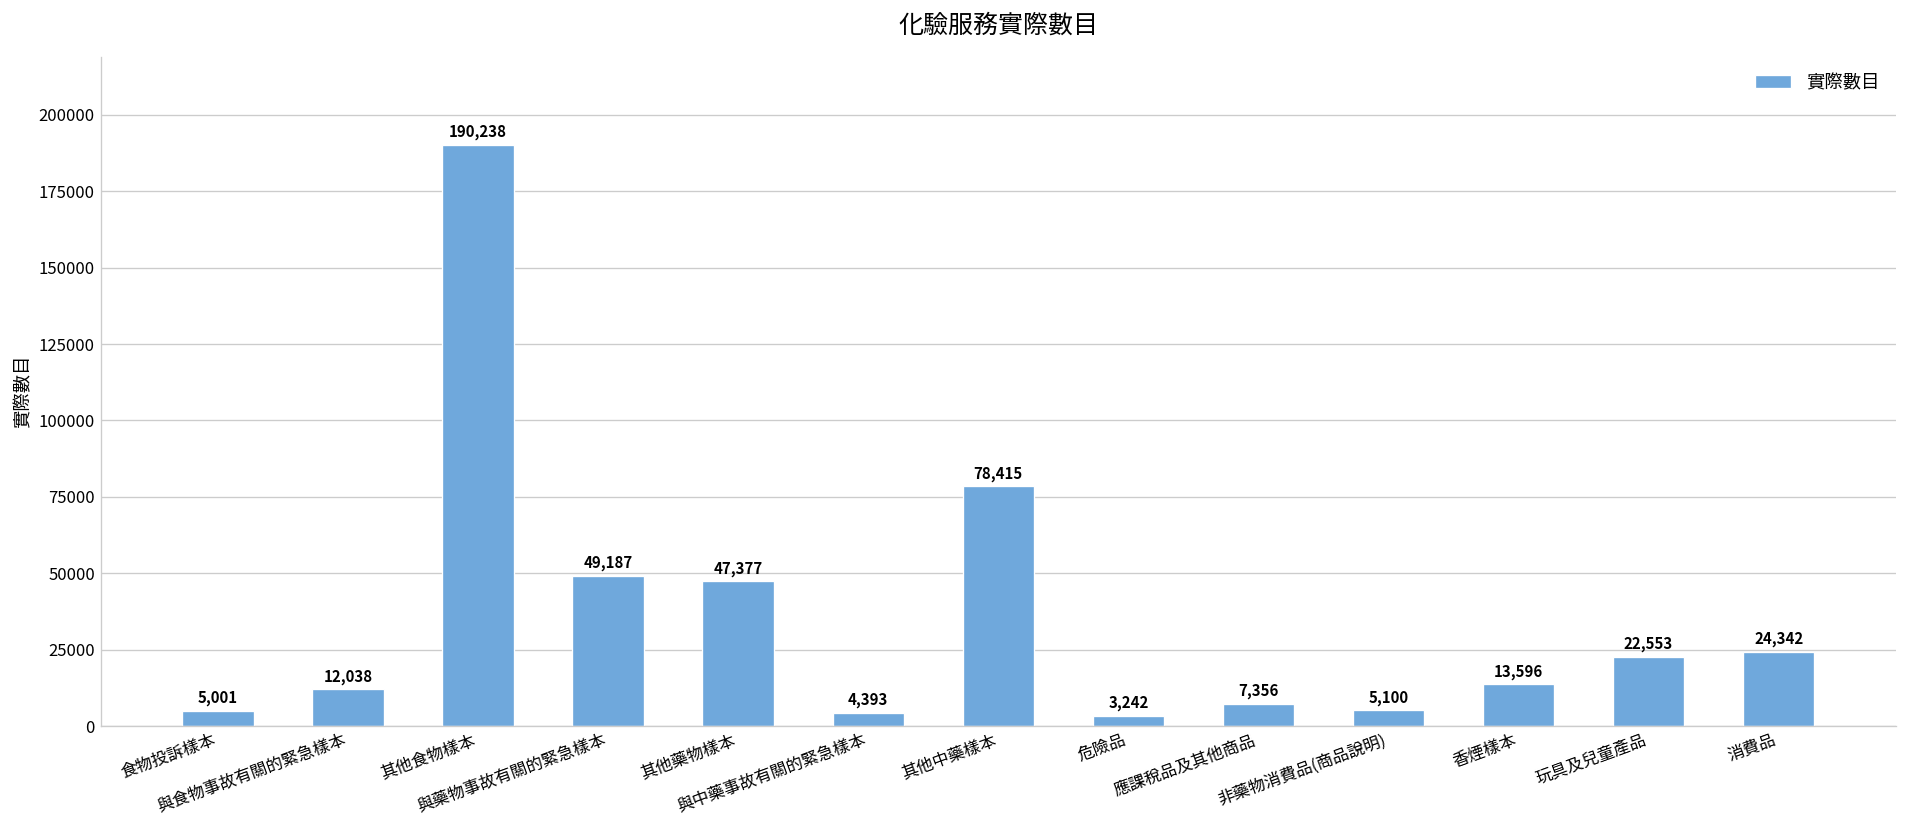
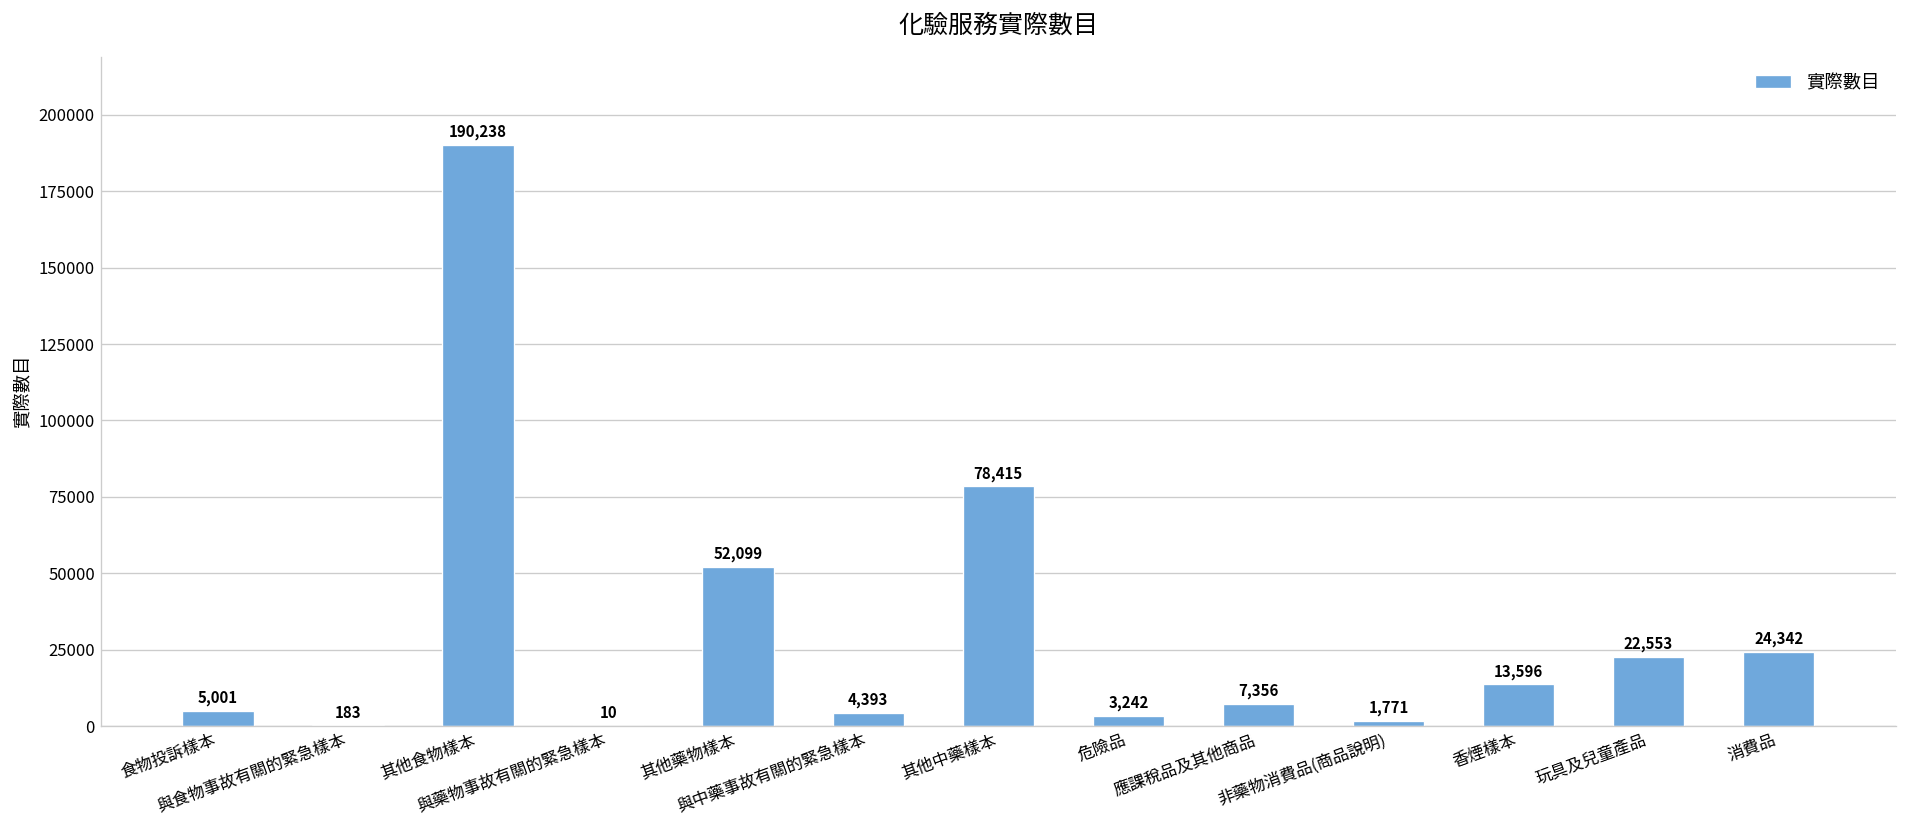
與食物事故有關的緊急樣本: 12,038 -> 183
與藥物事故有關的緊急樣本: 49,187 -> 10
其他藥物樣本: 47,377 -> 52,099
非藥物消費品(商品說明): 5,100 -> 1,771
